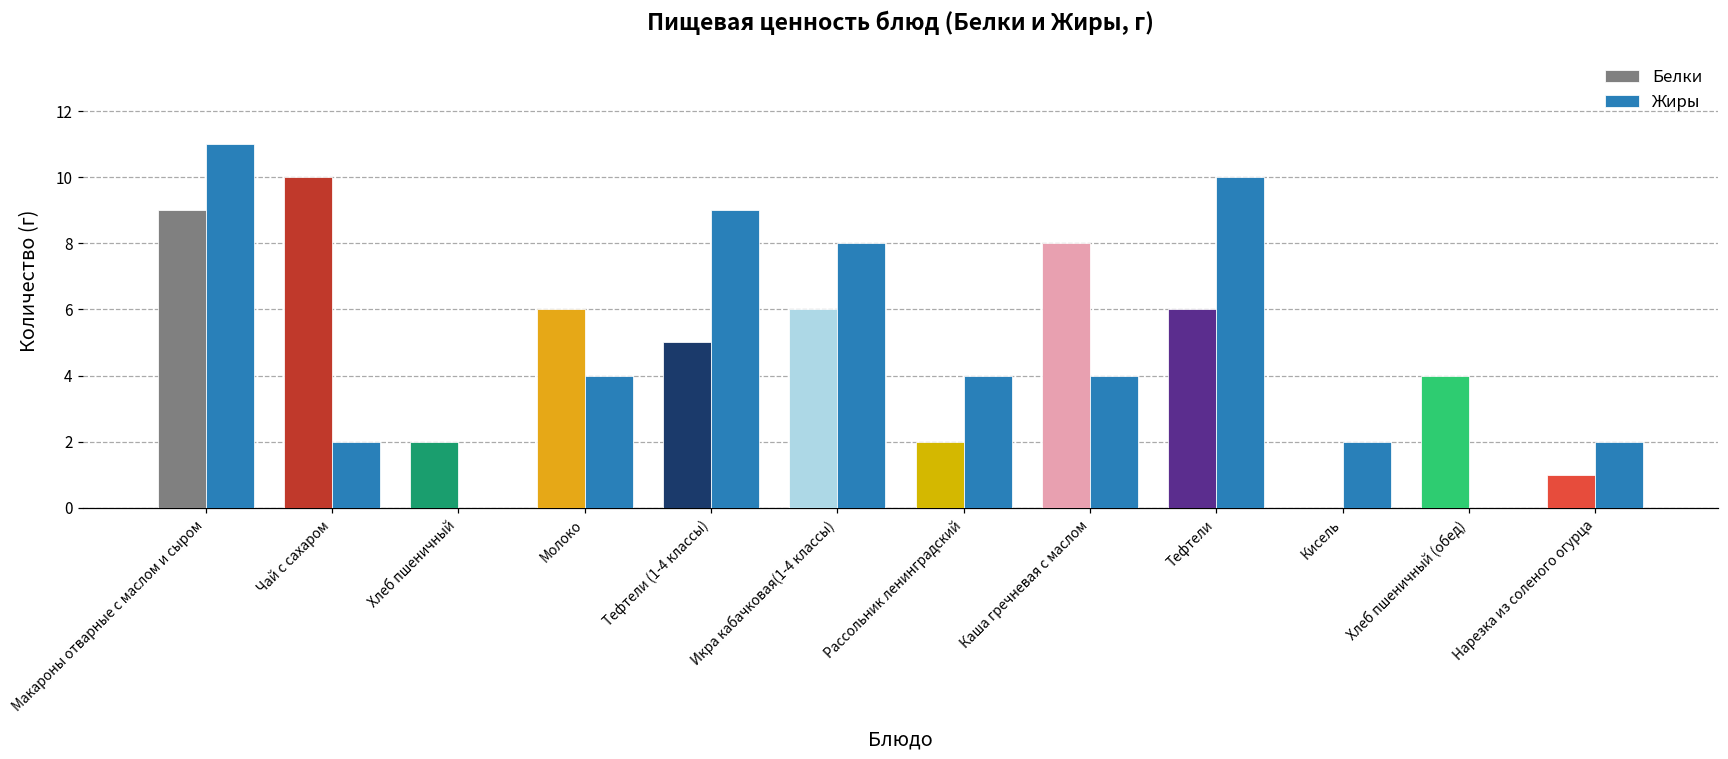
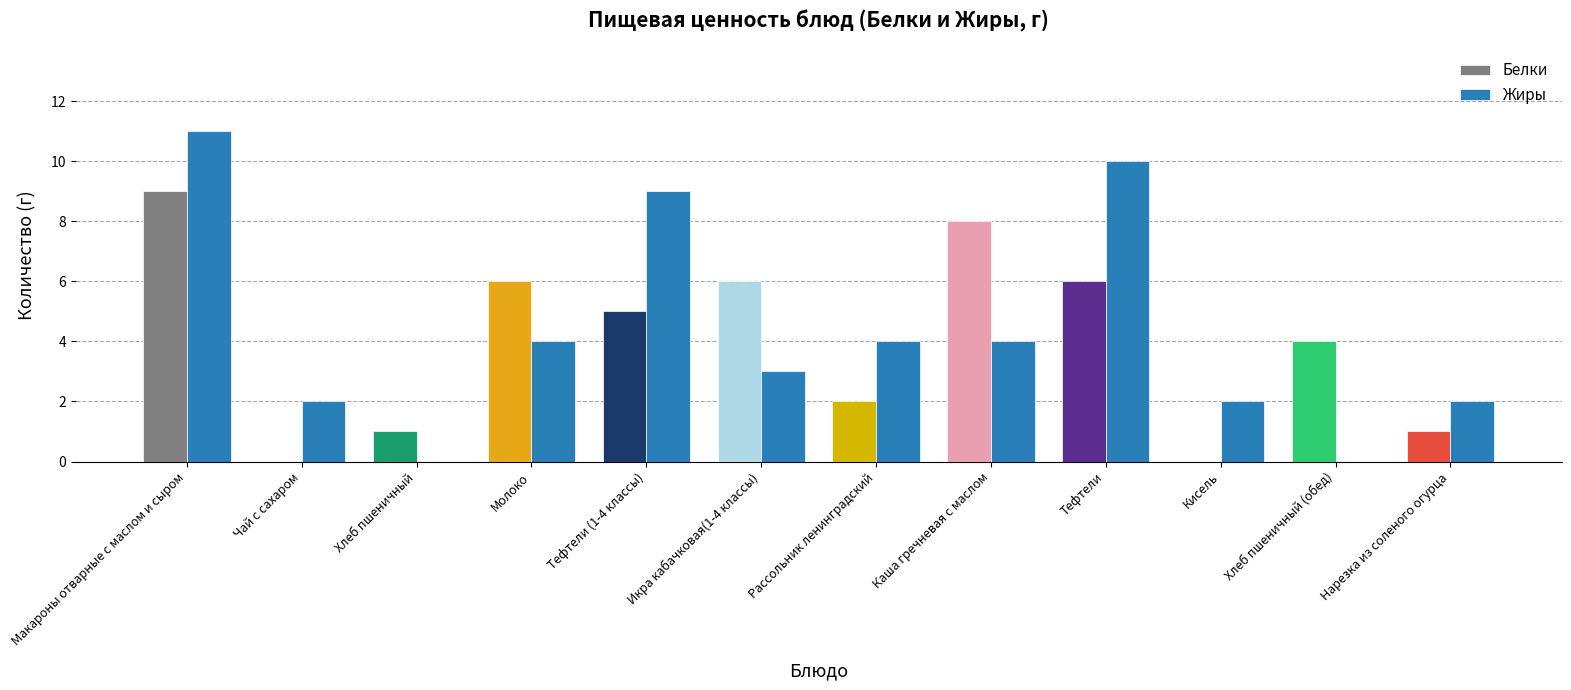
Белки, Чай с сахаром: 10 -> 0
Белки, Хлеб пшеничный: 2 -> 1
Жиры, Икра кабачковая(1-4 классы): 8 -> 3
